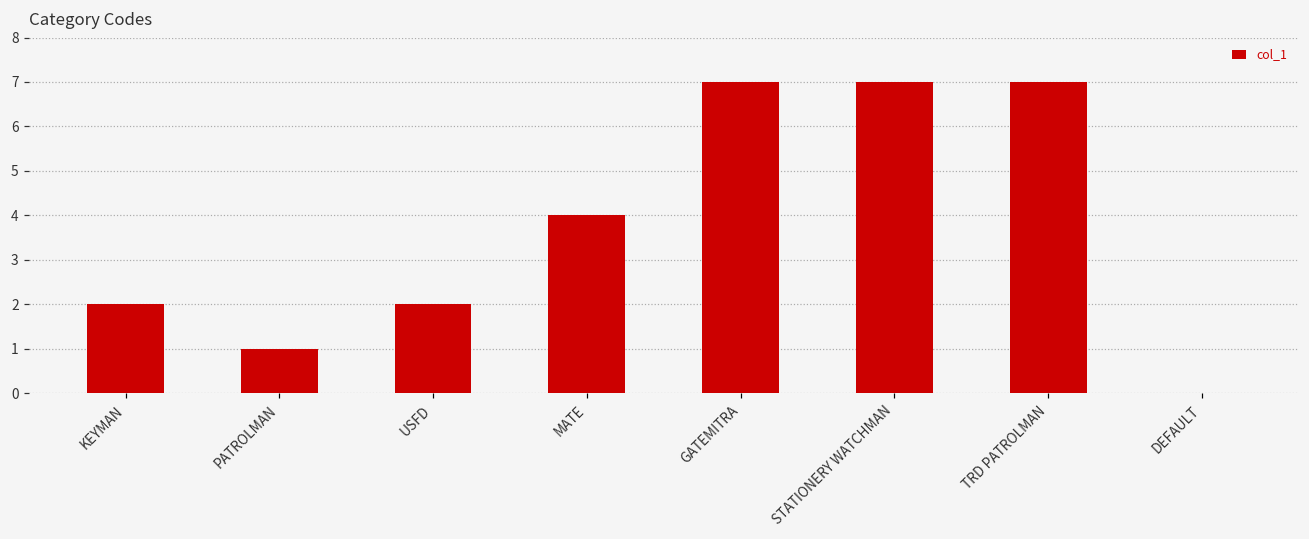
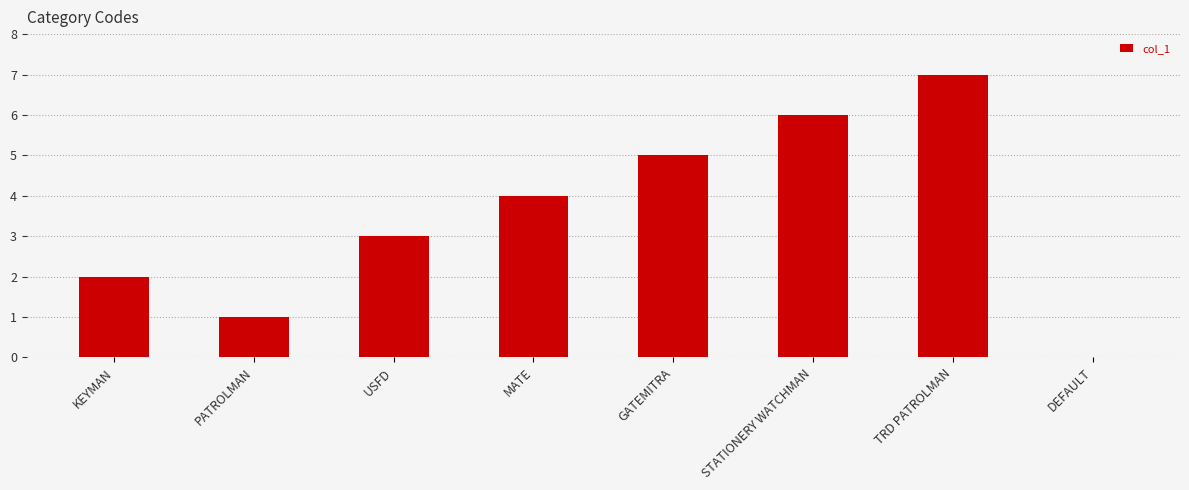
USFD: 2 -> 3
GATEMITRA: 7 -> 5
STATIONERY WATCHMAN: 7 -> 6
